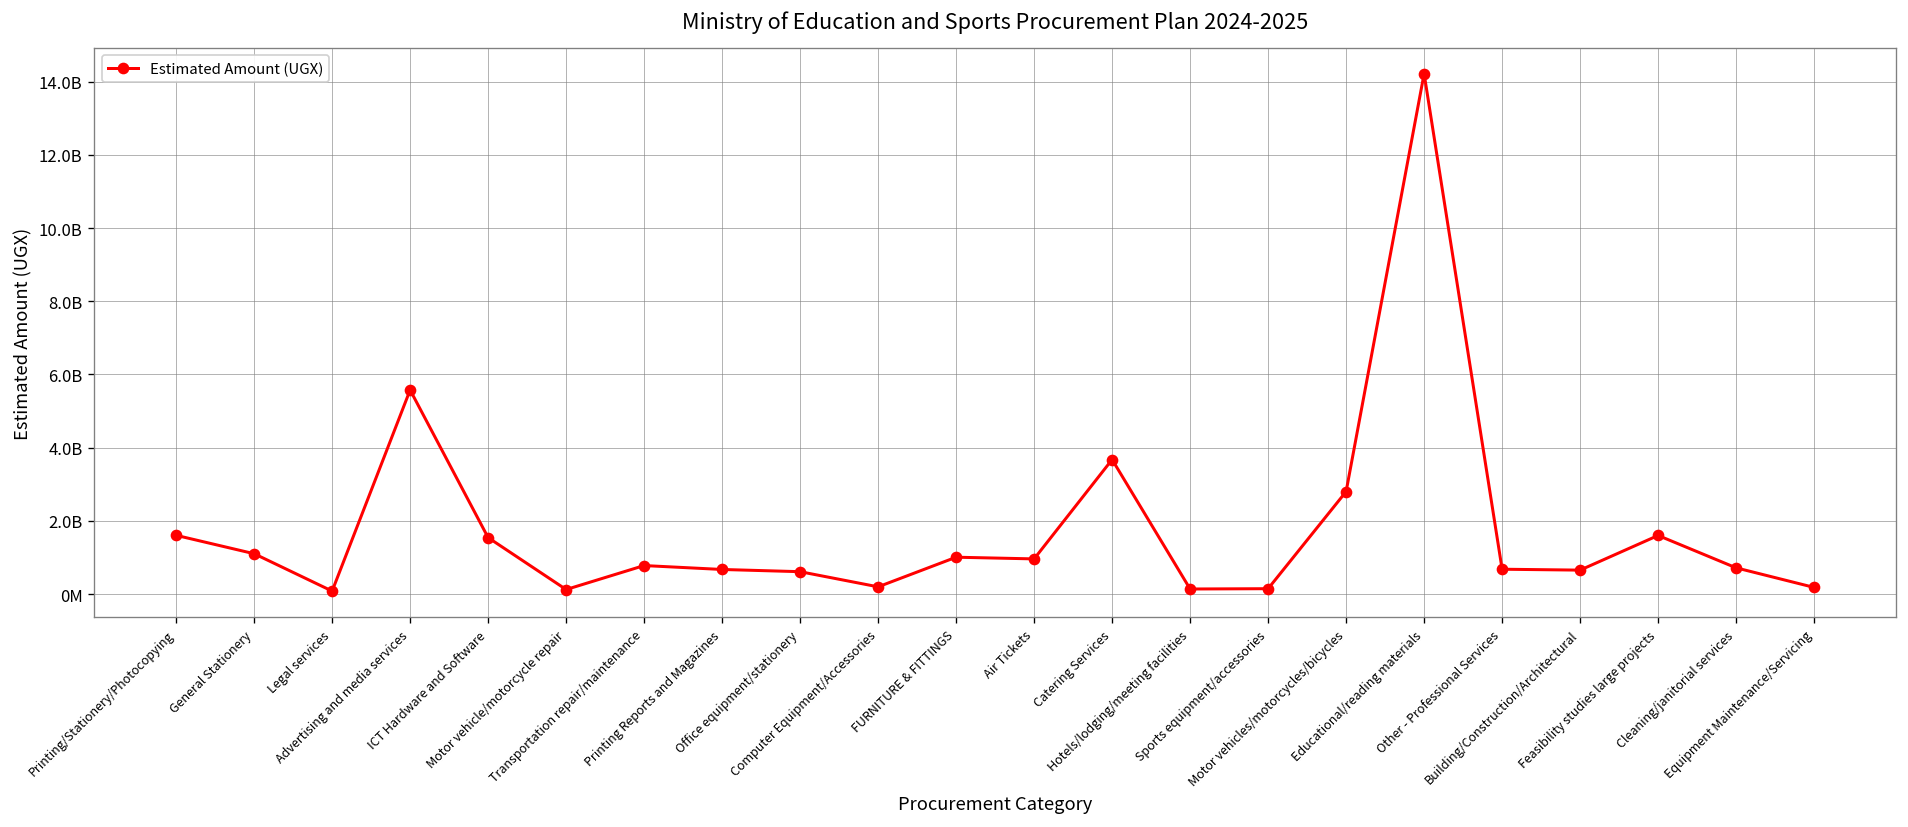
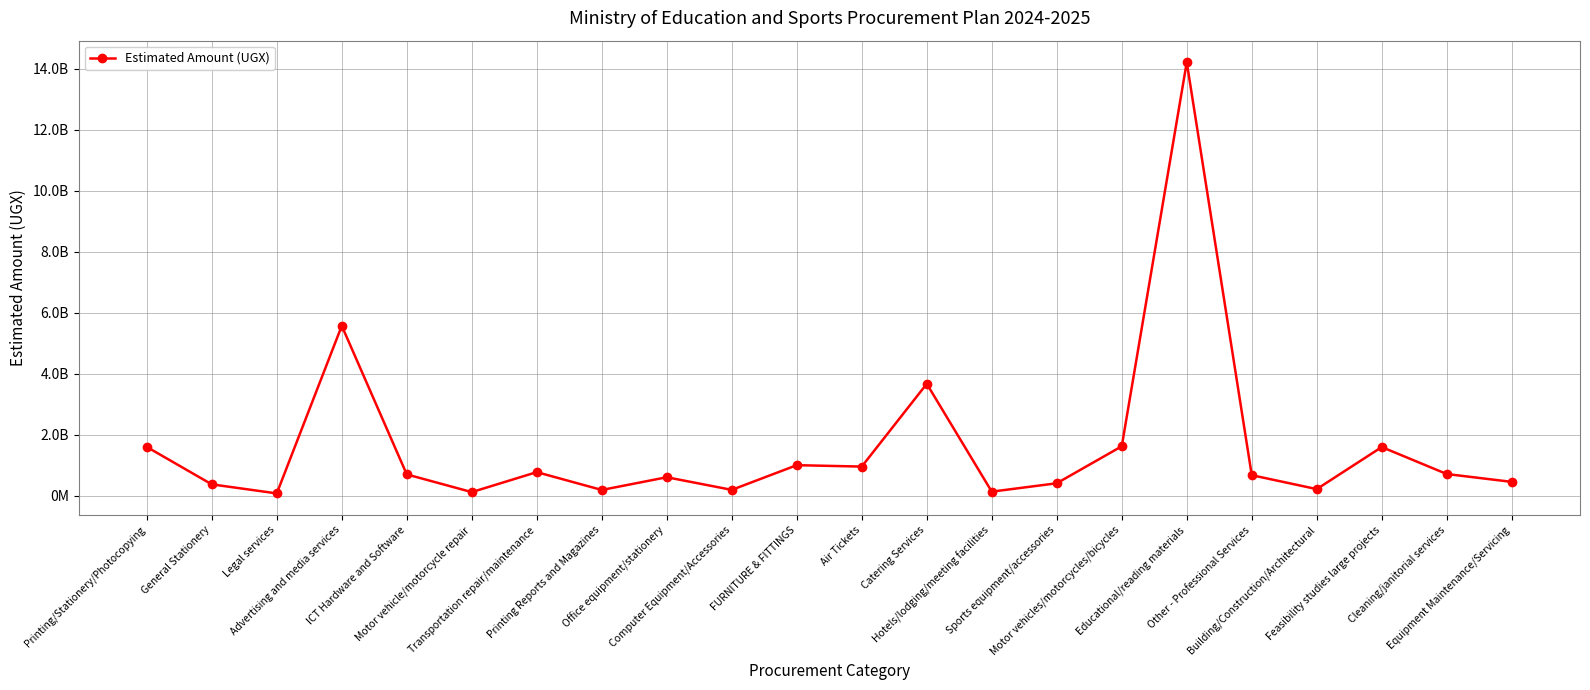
General Stationery: 1100000000 -> 400000000
ICT Hardware and Software: 1500000000 -> 700000000
Printing Reports and Magazines: 700000000 -> 200000000
Sports equipment/accessories: 100000000 -> 400000000
Motor vehicles/motorcycles/bicycles: 2800000000 -> 1600000000
Building/Construction/Architectural: 700000000 -> 200000000
Equipment Maintenance/Servicing: 200000000 -> 500000000
